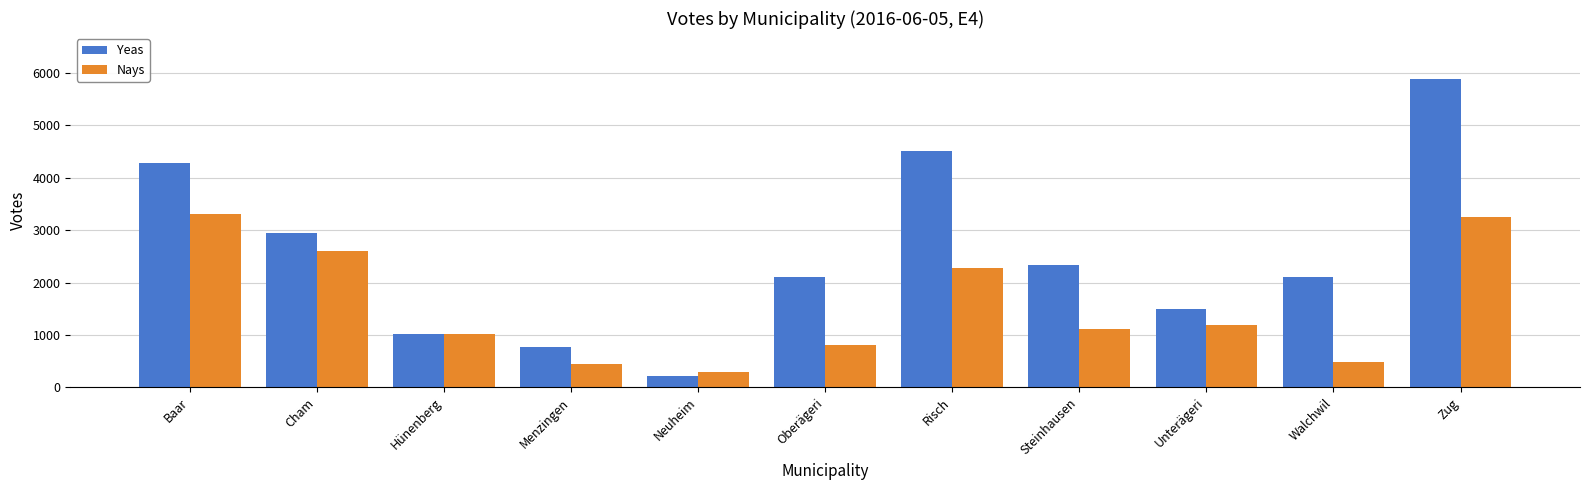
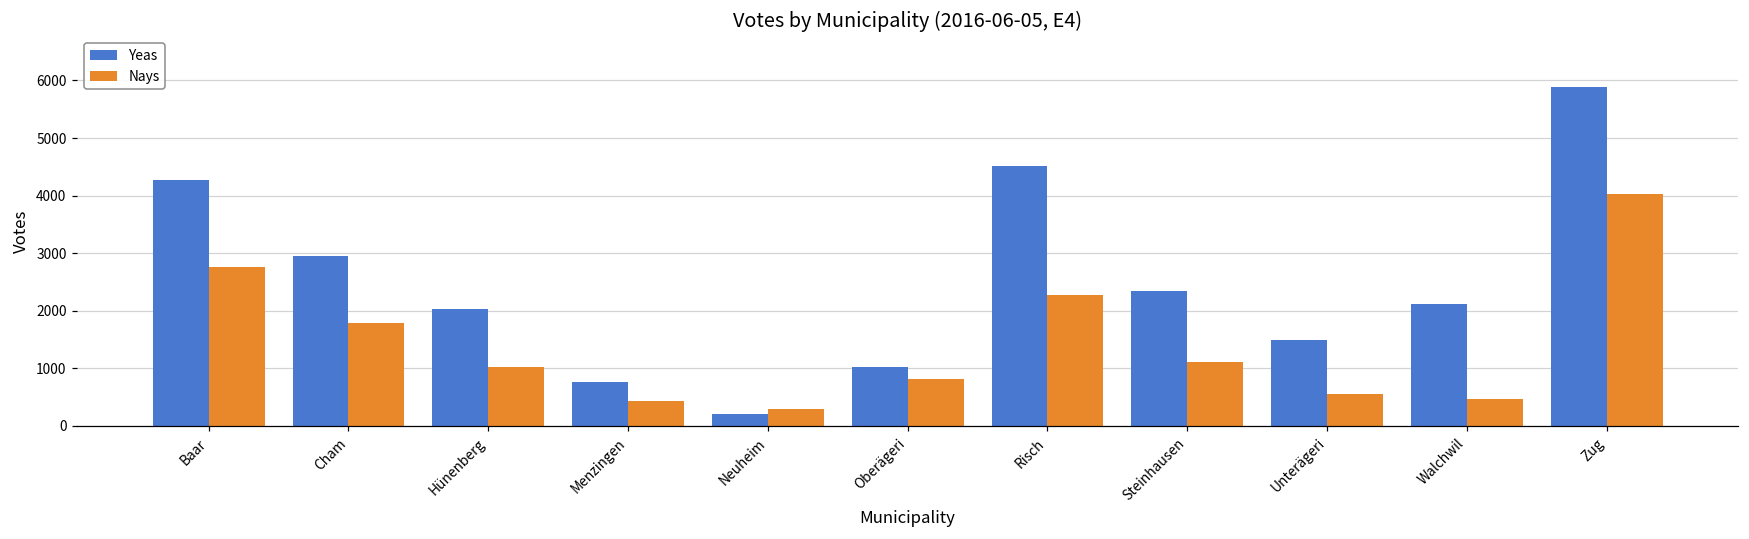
Nays, Baar: 3300 -> 2800
Nays, Cham: 2600 -> 1800
Yeas, Hünenberg: 1000 -> 2000
Yeas, Oberägeri: 2100 -> 1000
Nays, Unterägeri: 1200 -> 600
Nays, Zug: 3200 -> 4000
